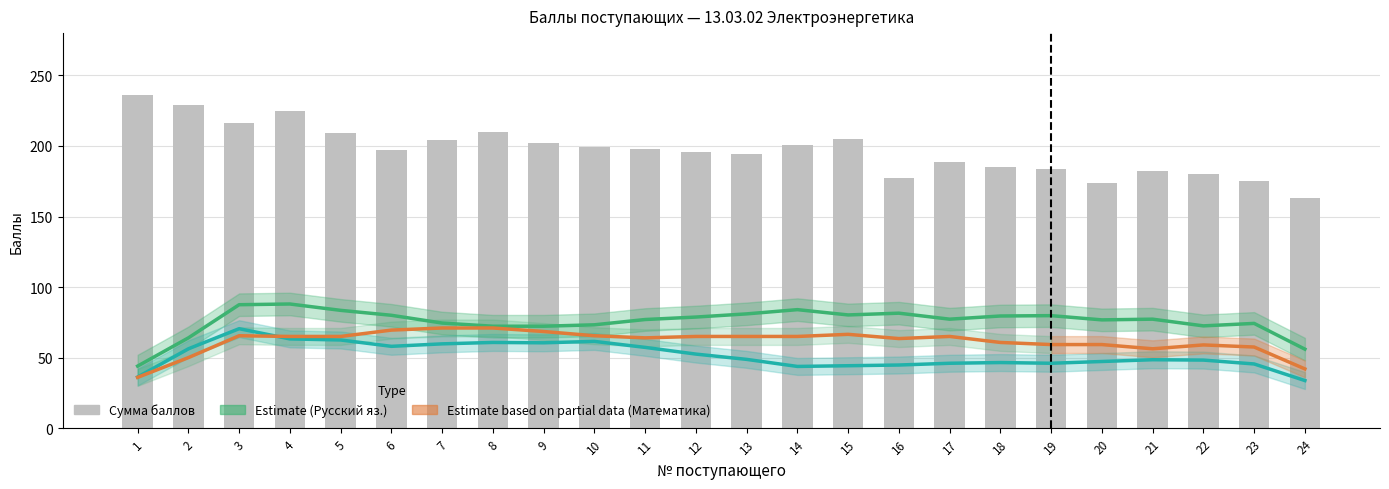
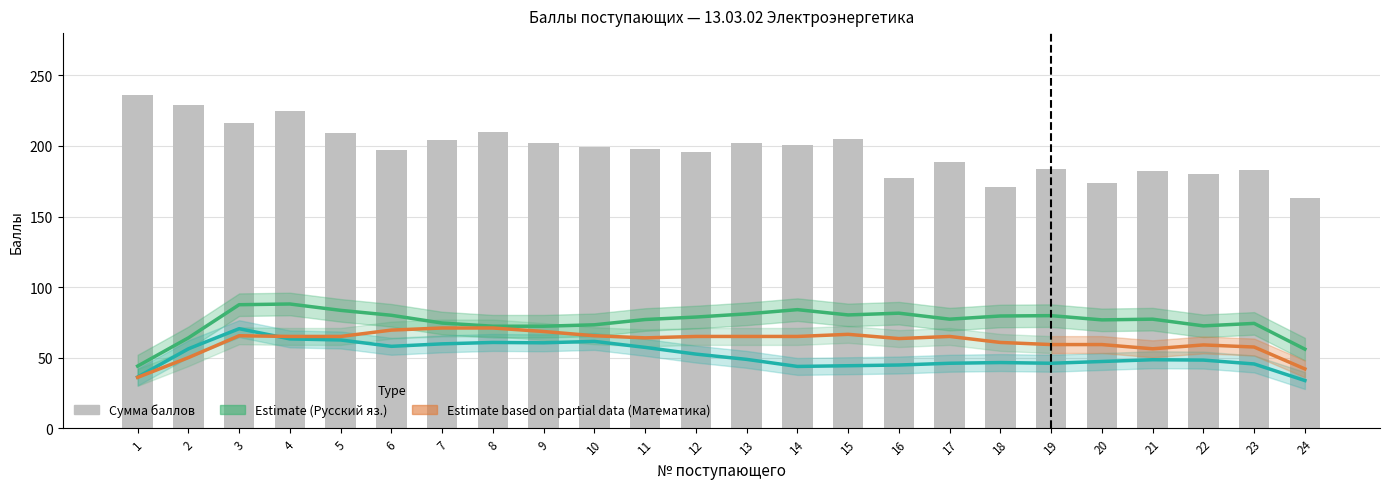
Сумма баллов, 13: 194 -> 202
Сумма баллов, 18: 185 -> 171
Сумма баллов, 23: 175 -> 183
